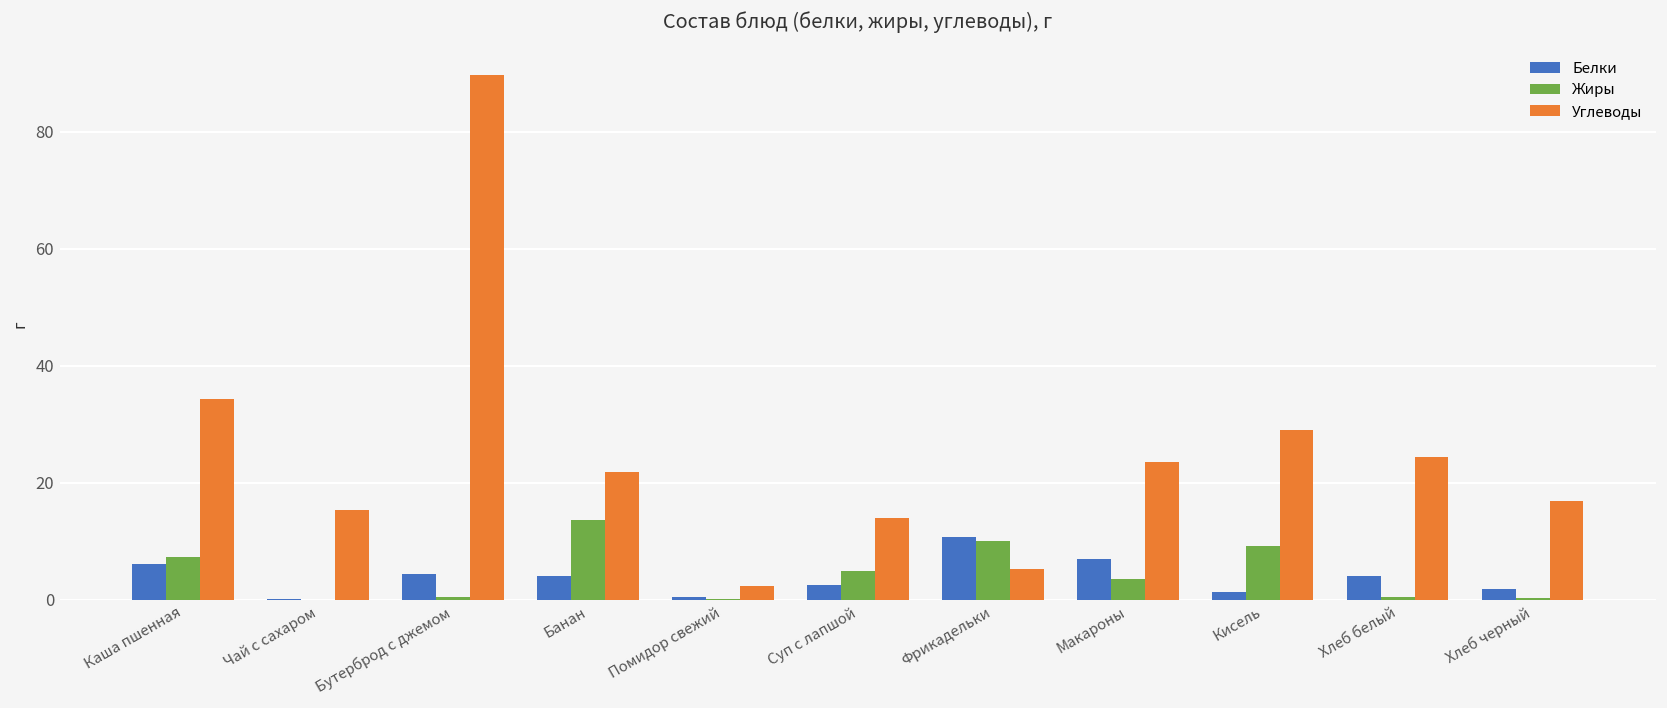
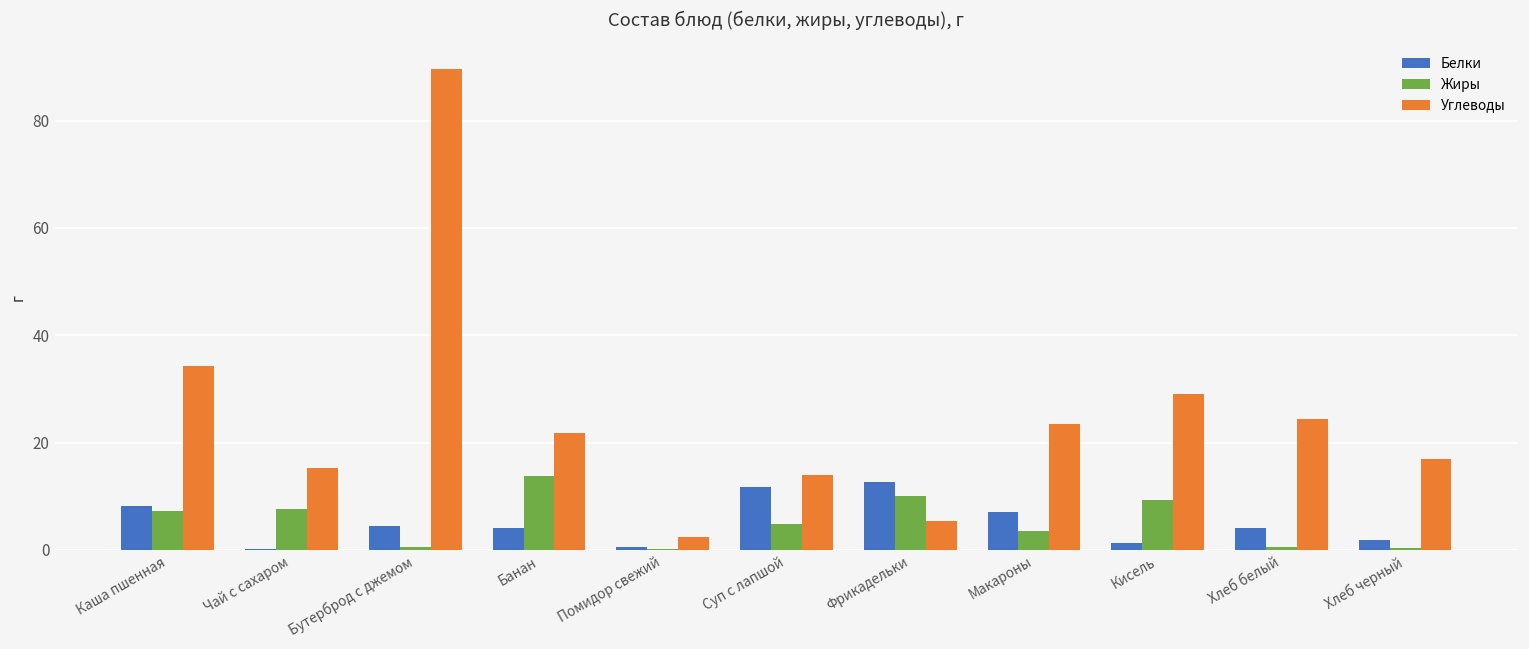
Белки, Каша пшенная: 6 -> 8
Жиры, Чай с сахаром: 0 -> 8
Белки, Суп с лапшой: 2 -> 12
Белки, Фрикадельки: 11 -> 13
